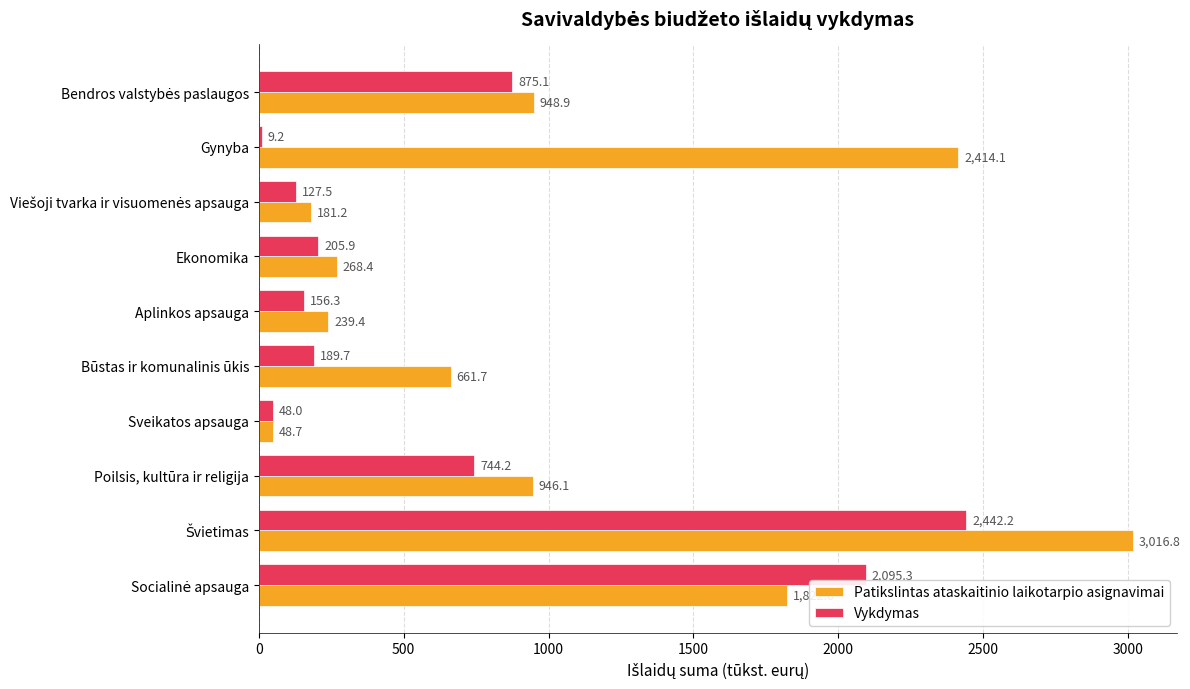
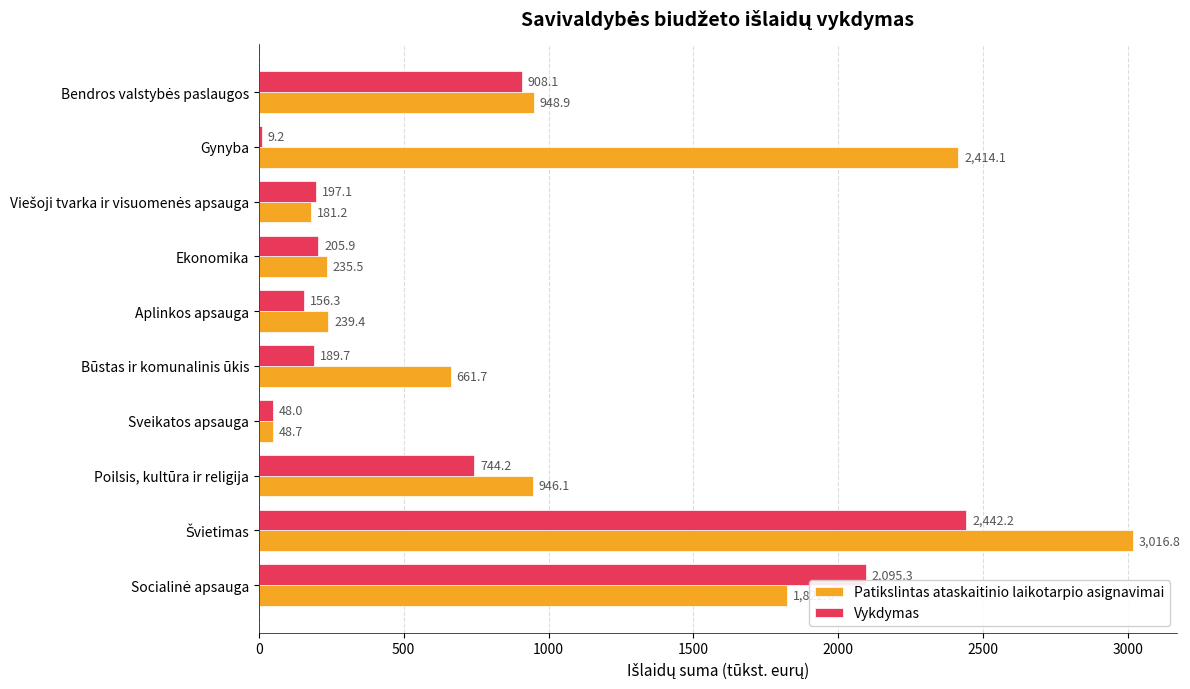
Vykdymas, Bendros valstybės paslaugos: 875.1 -> 908.1
Vykdymas, Viešoji tvarka ir visuomenės apsauga: 127.5 -> 197.1
Patikslintas ataskaitinio laikotarpio asignavimai, Ekonomika: 268.4 -> 235.5
